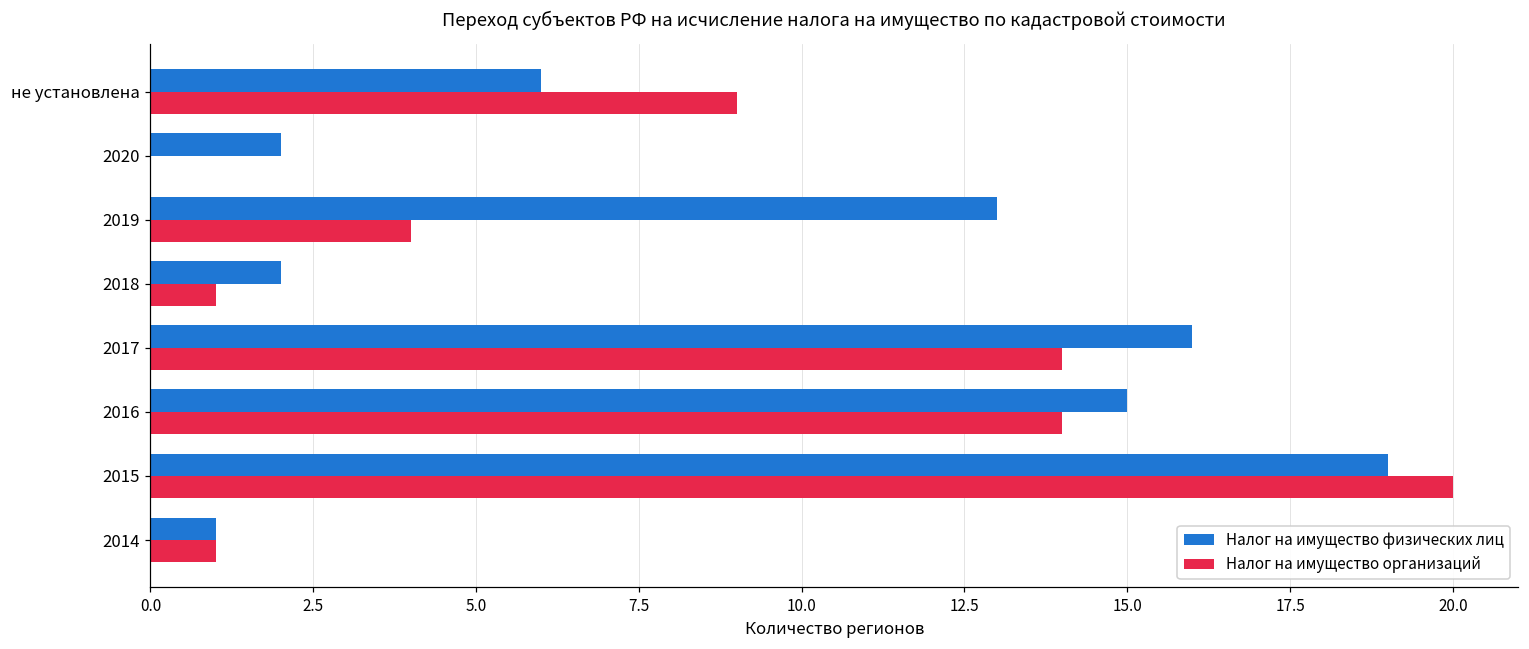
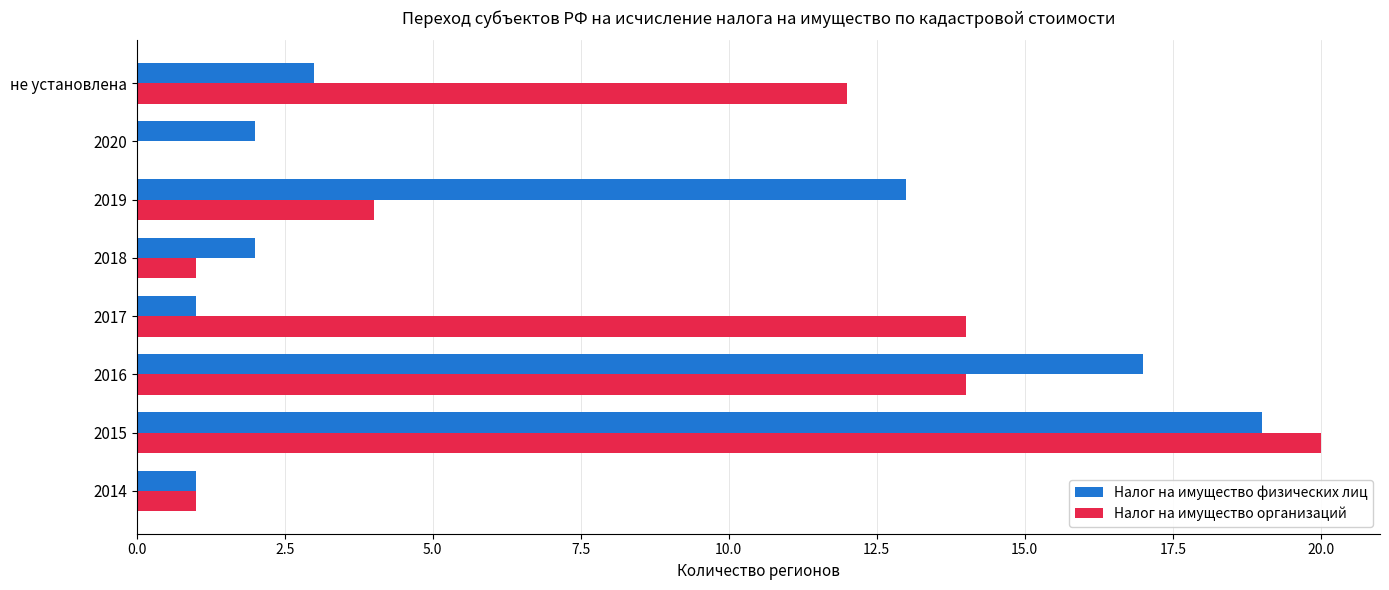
Налог на имущество физических лиц, не установлена: 6 -> 3
Налог на имущество организаций, не установлена: 9 -> 12
Налог на имущество физических лиц, 2017: 16 -> 1
Налог на имущество физических лиц, 2016: 15 -> 17
